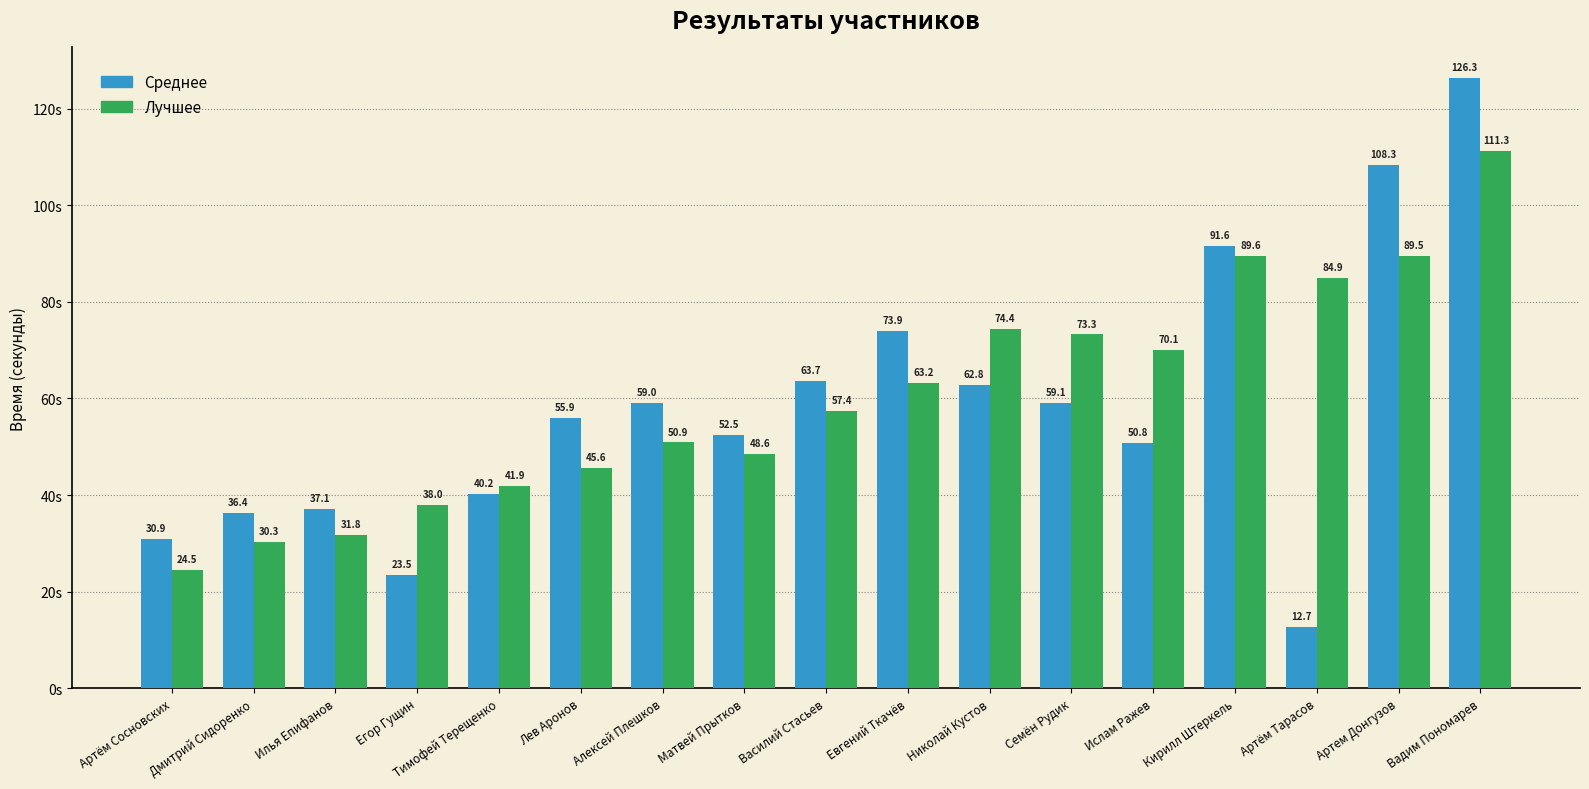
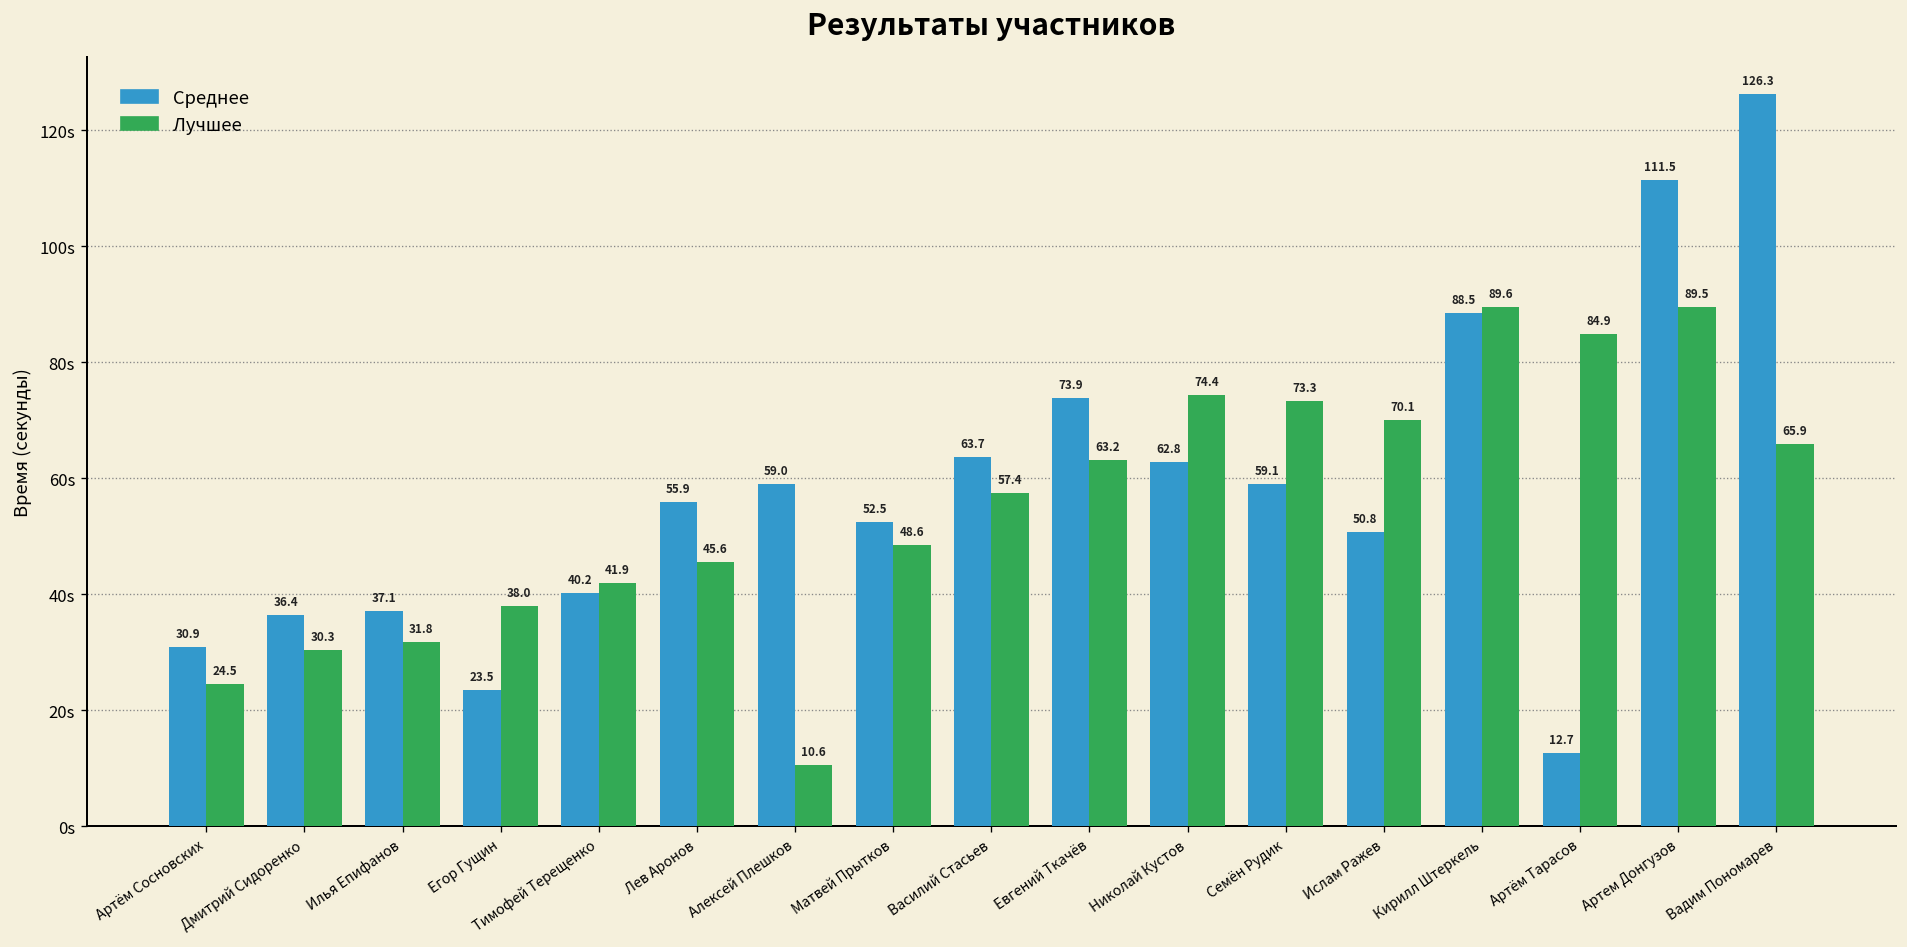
Лучшее, Алексей Плешков: 50.9 -> 10.6
Среднее, Кирилл Штеркель: 91.6 -> 88.5
Среднее, Артем Донгузов: 108.3 -> 111.5
Лучшее, Вадим Пономарев: 111.3 -> 65.9
